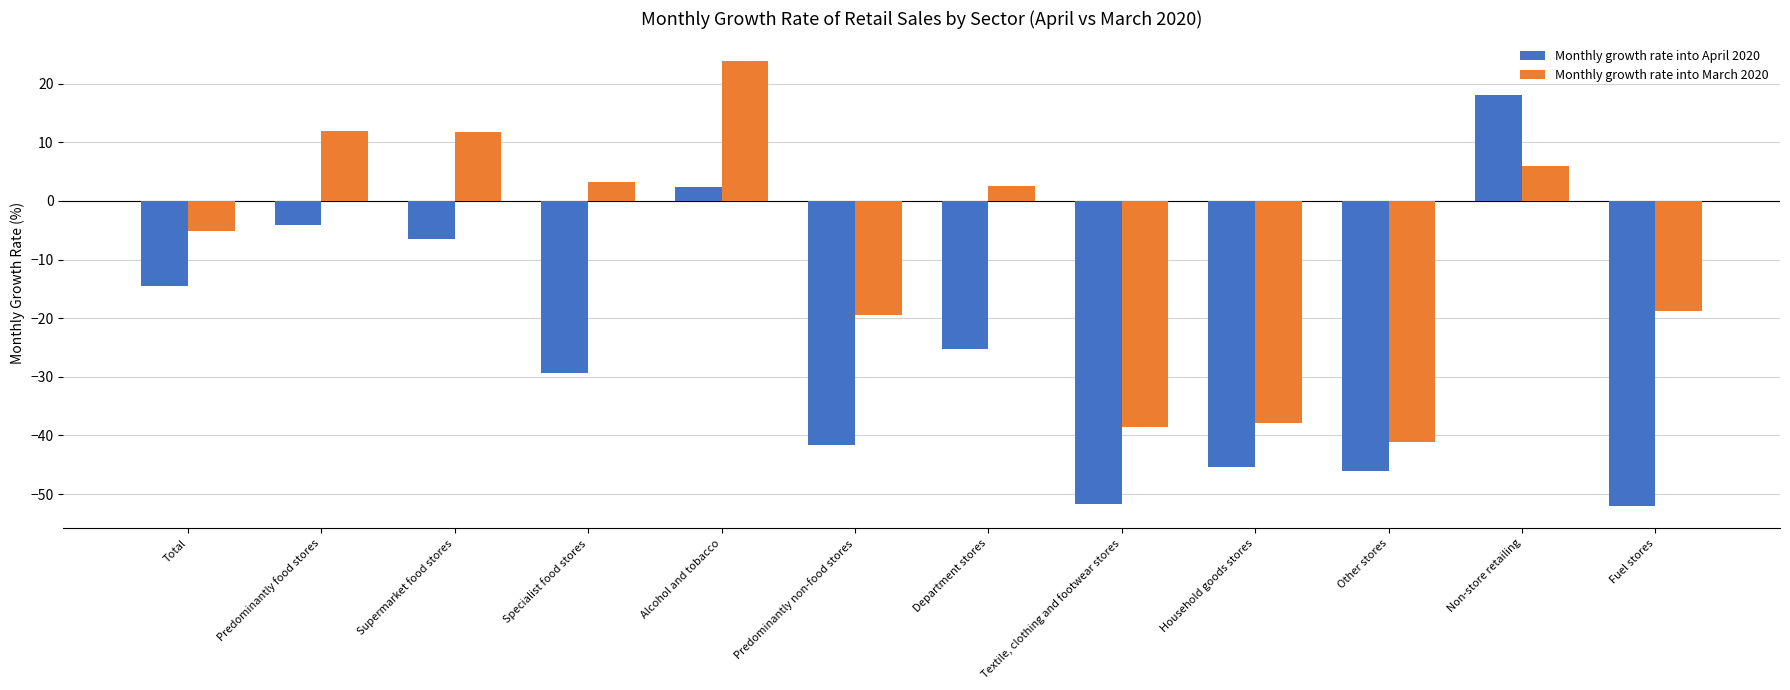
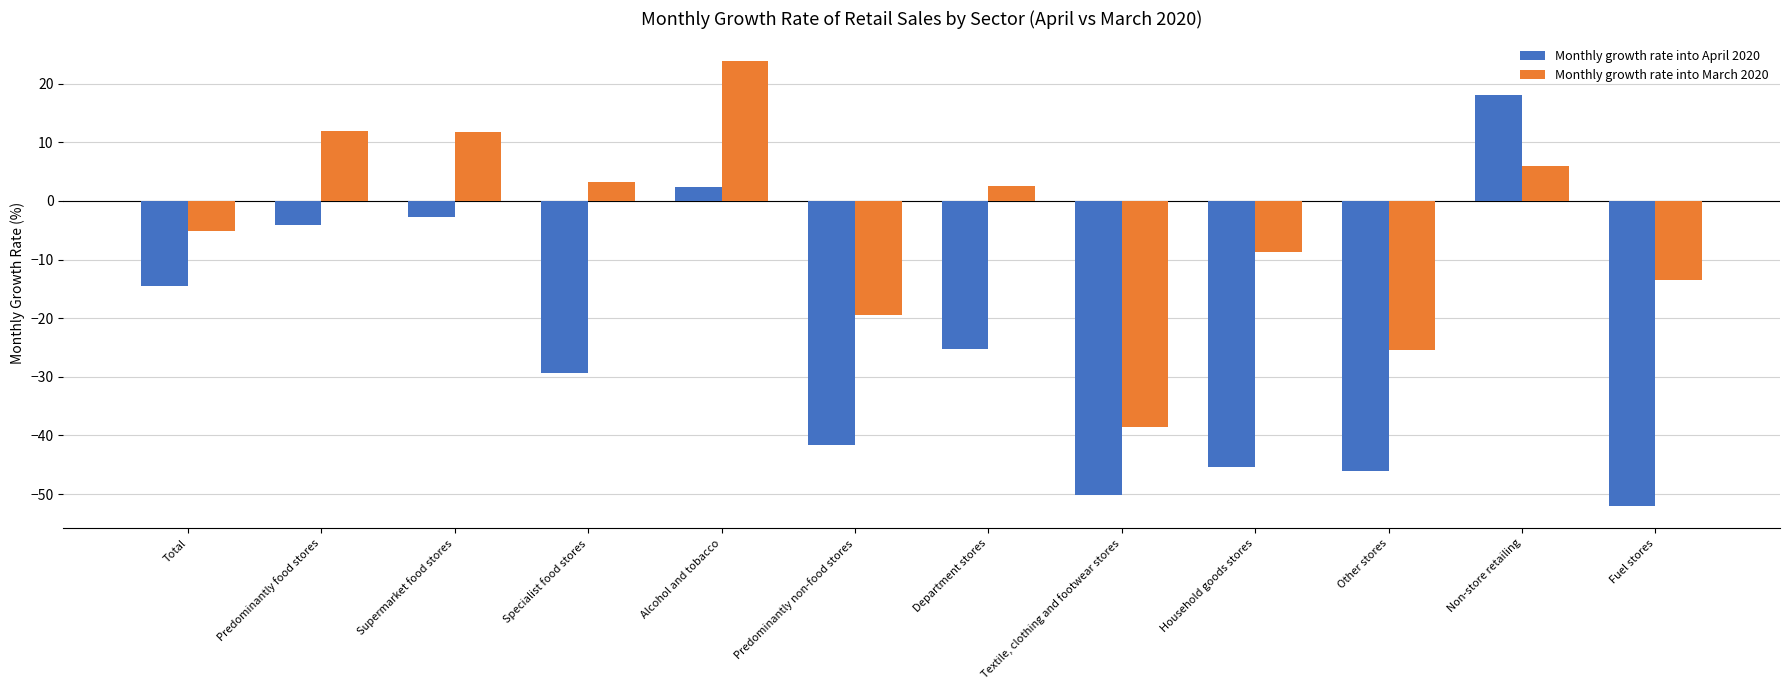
Monthly growth rate into April 2020, Supermarket food stores: -7 -> -3
Monthly growth rate into April 2020, Textile, clothing and footwear stores: -52 -> -50
Monthly growth rate into March 2020, Household goods stores: -38 -> -9
Monthly growth rate into March 2020, Other stores: -41 -> -26
Monthly growth rate into March 2020, Fuel stores: -19 -> -13
